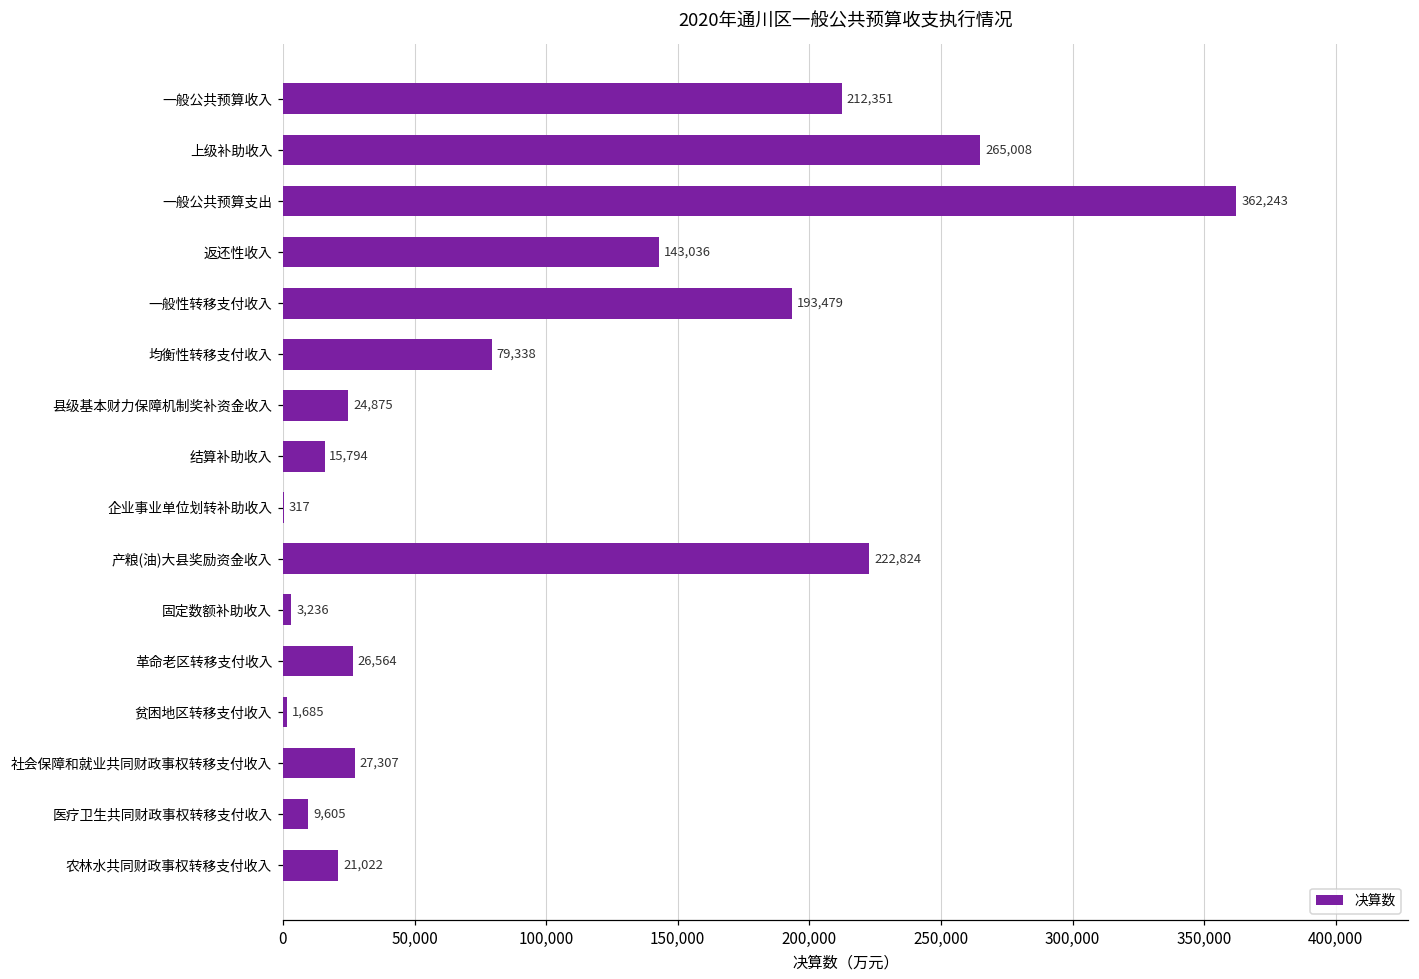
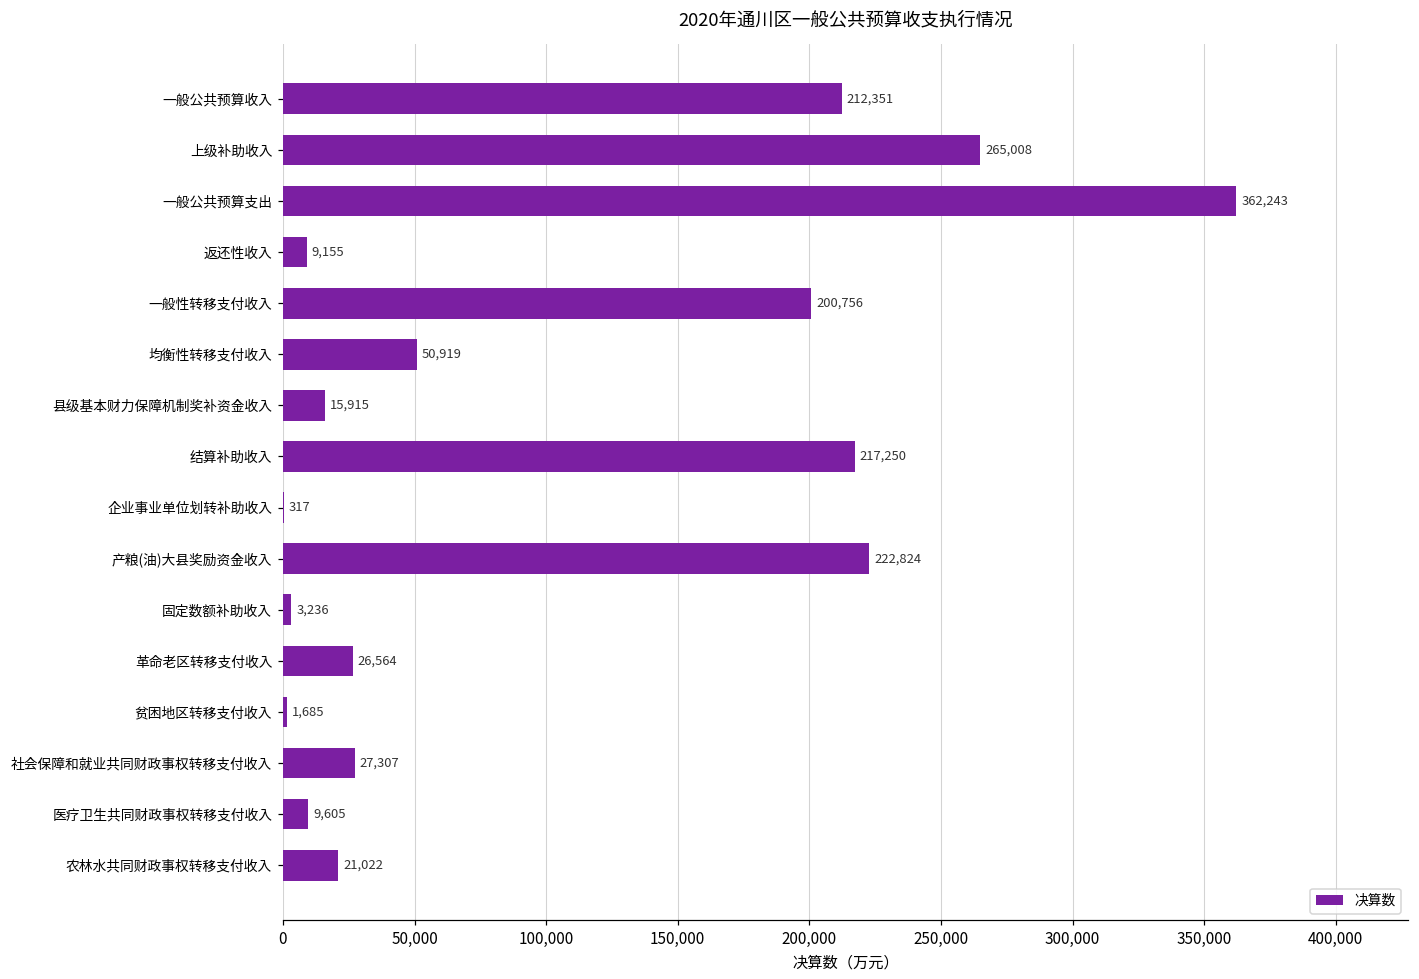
返还性收入: 143,036 -> 9,155
一般性转移支付收入: 193,479 -> 200,756
均衡性转移支付收入: 79,338 -> 50,919
县级基本财力保障机制奖补资金收入: 24,875 -> 15,915
结算补助收入: 15,794 -> 217,250
